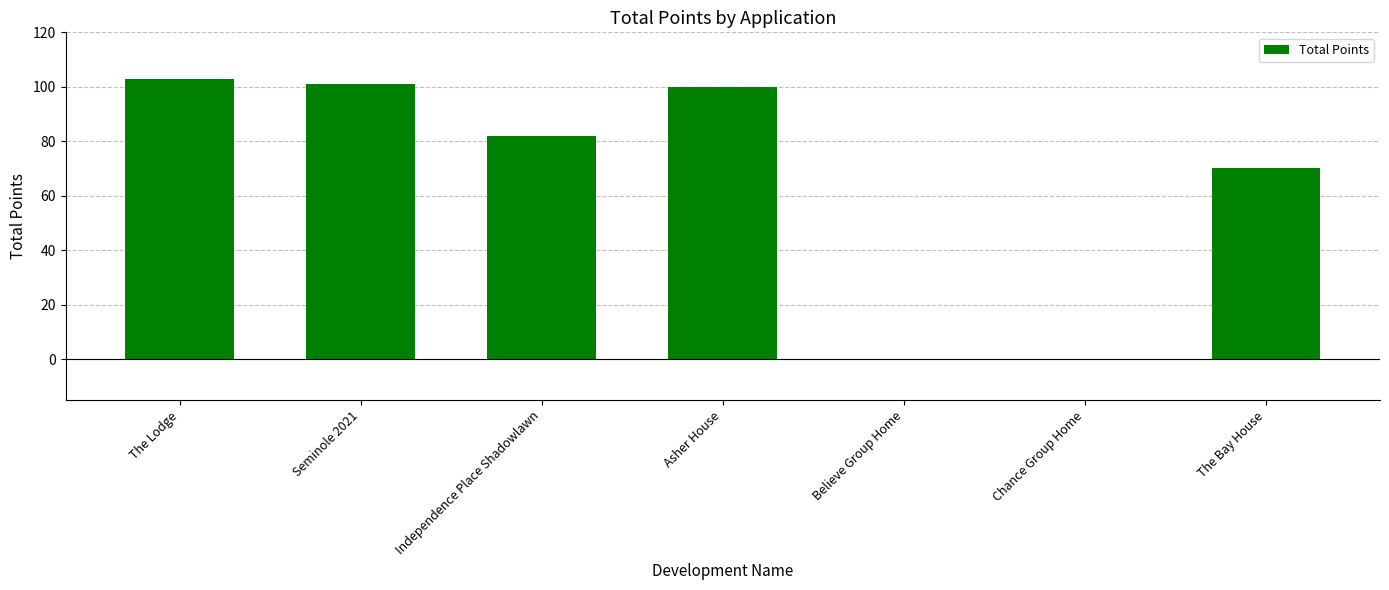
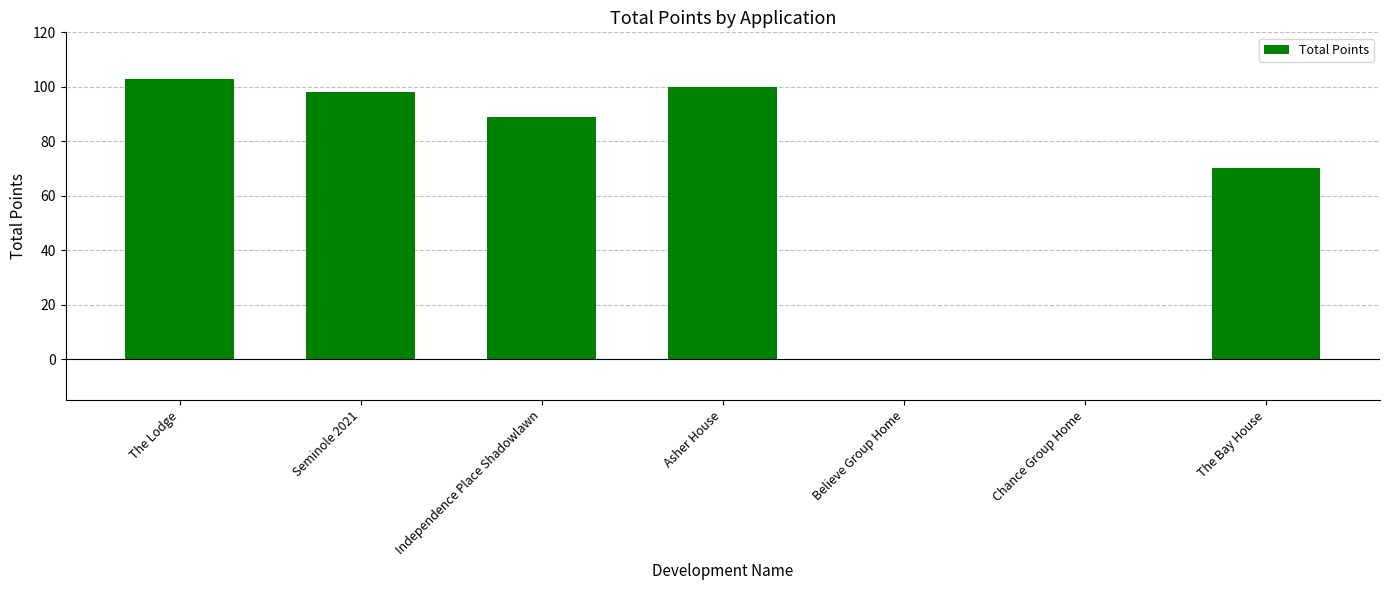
Seminole 2021: 101 -> 98
Independence Place Shadowlawn: 82 -> 89
